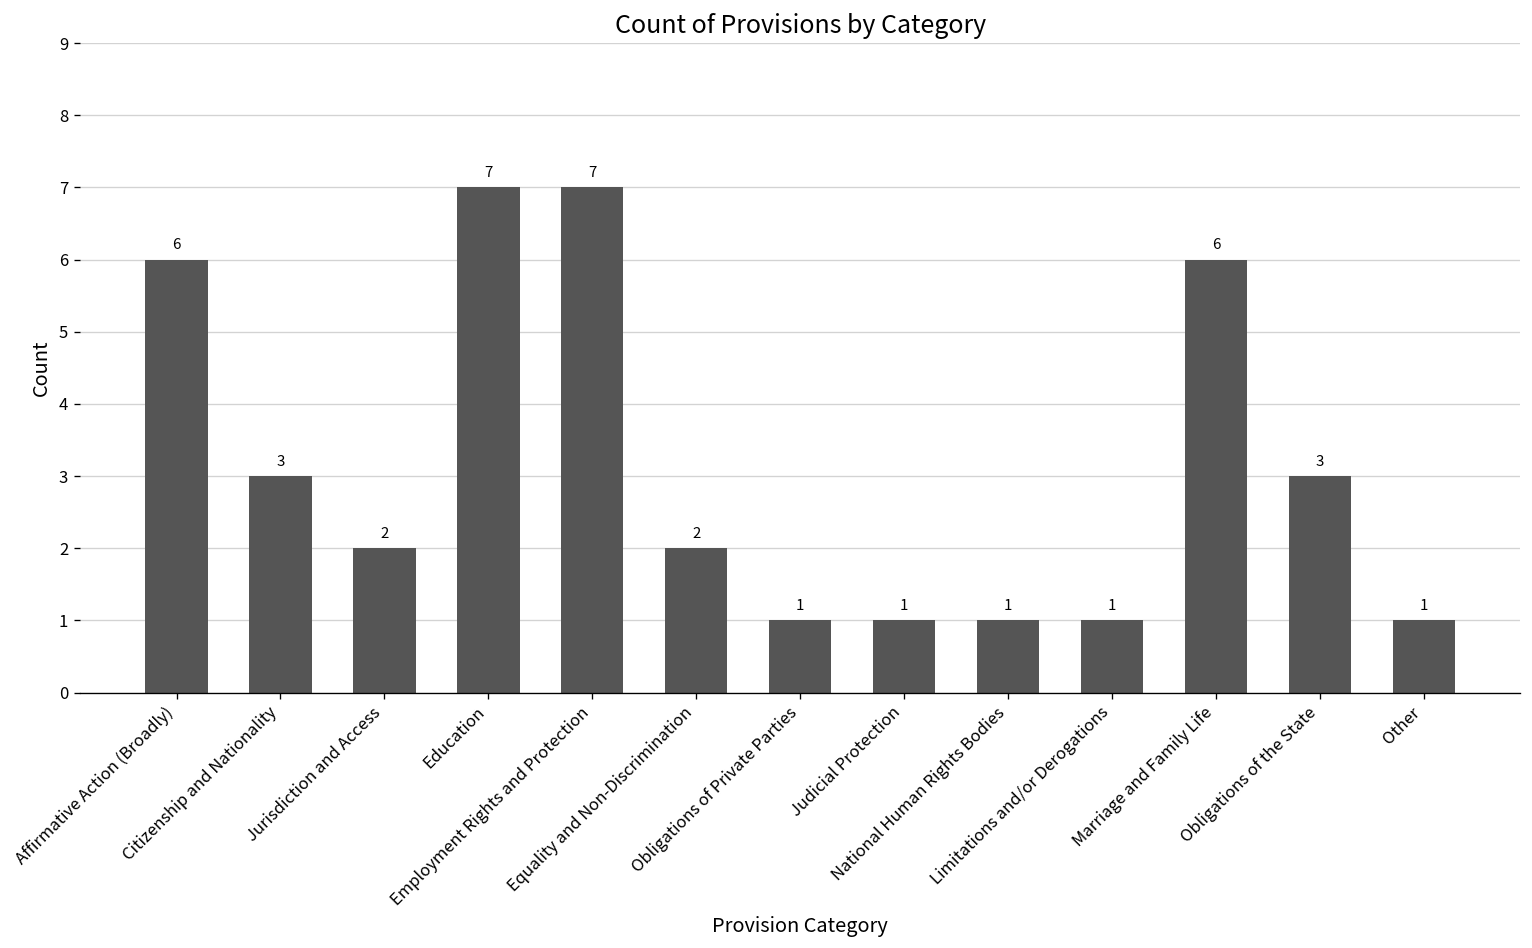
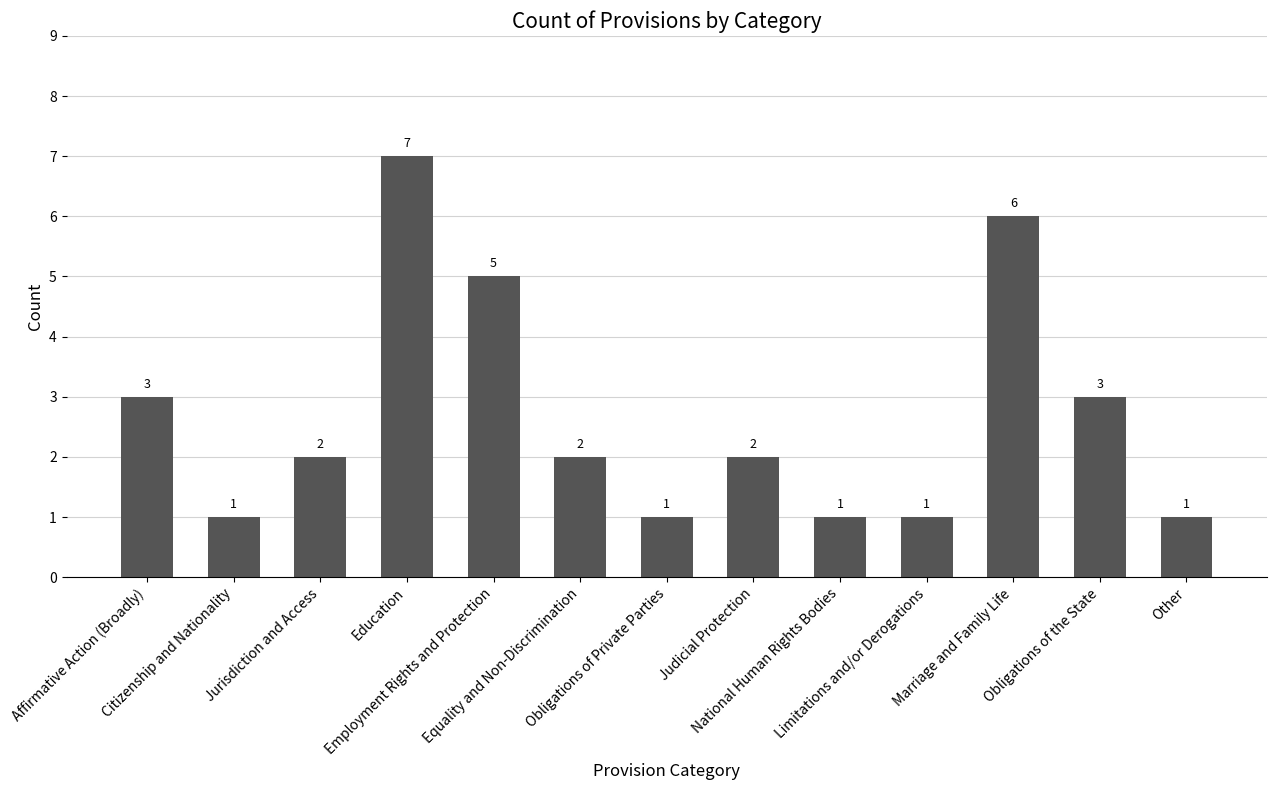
Affirmative Action (Broadly): 6 -> 3
Citizenship and Nationality: 3 -> 1
Employment Rights and Protection: 7 -> 5
Judicial Protection: 1 -> 2
